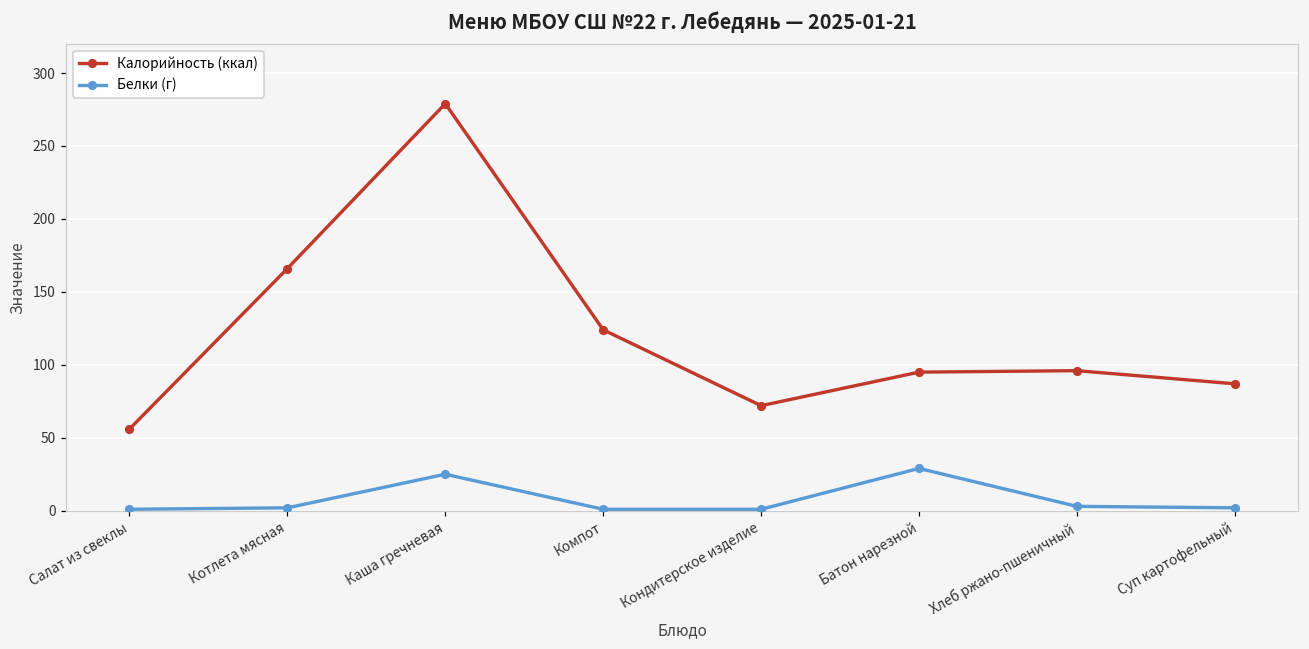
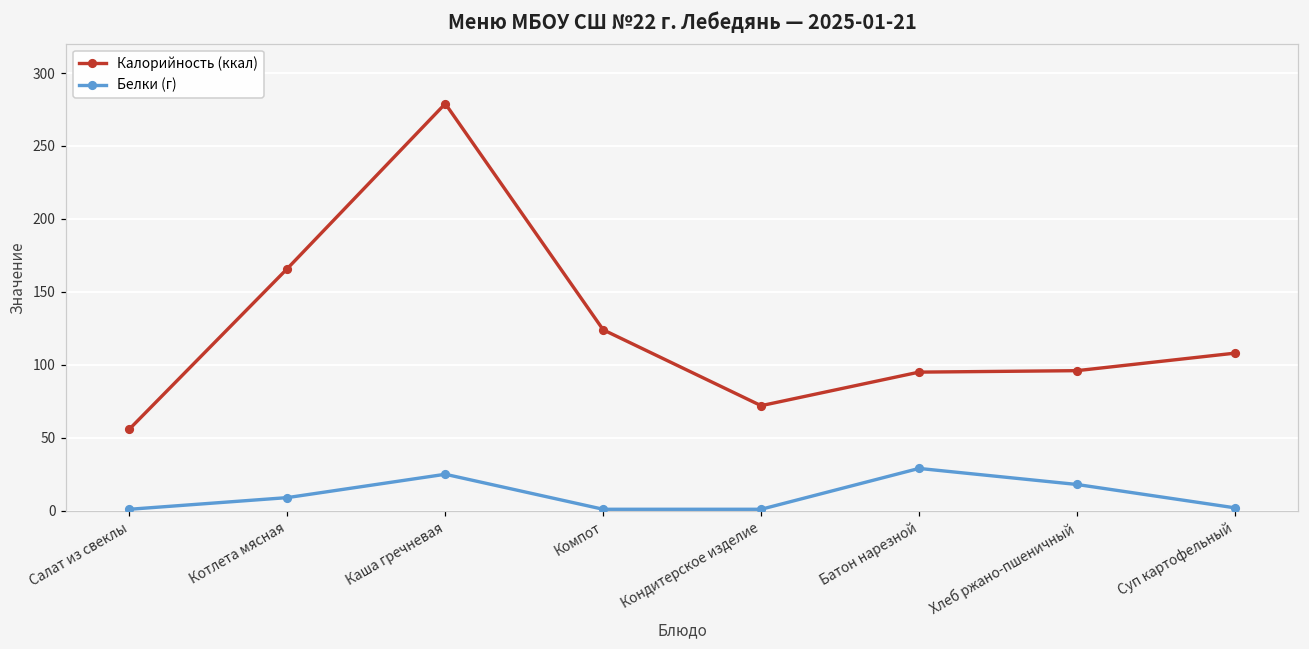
Белки (г), Котлета мясная: 2 -> 9
Белки (г), Хлеб ржано-пшеничный: 3 -> 18
Калорийность (ккал), Суп картофельный: 87 -> 108
